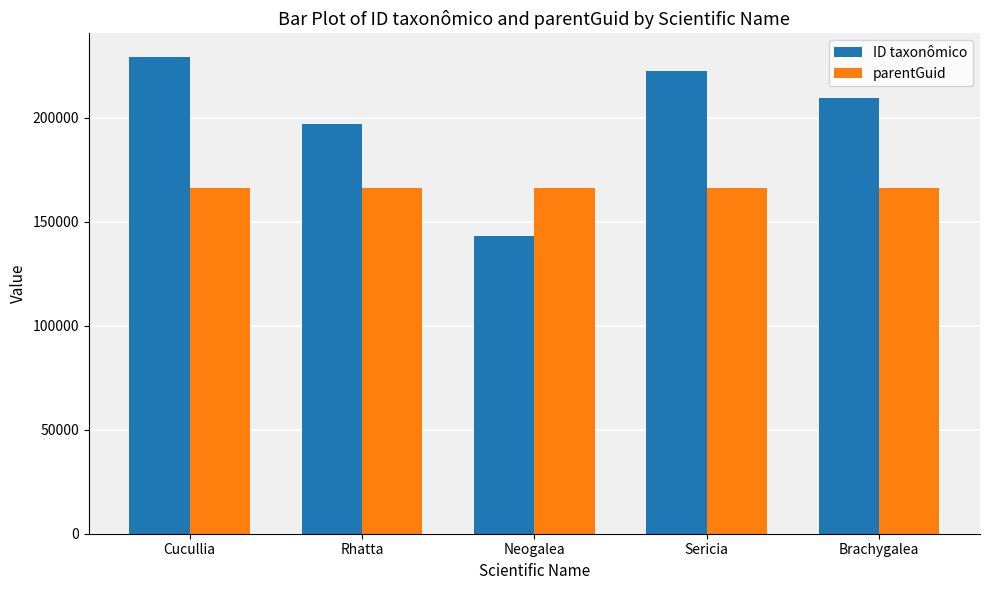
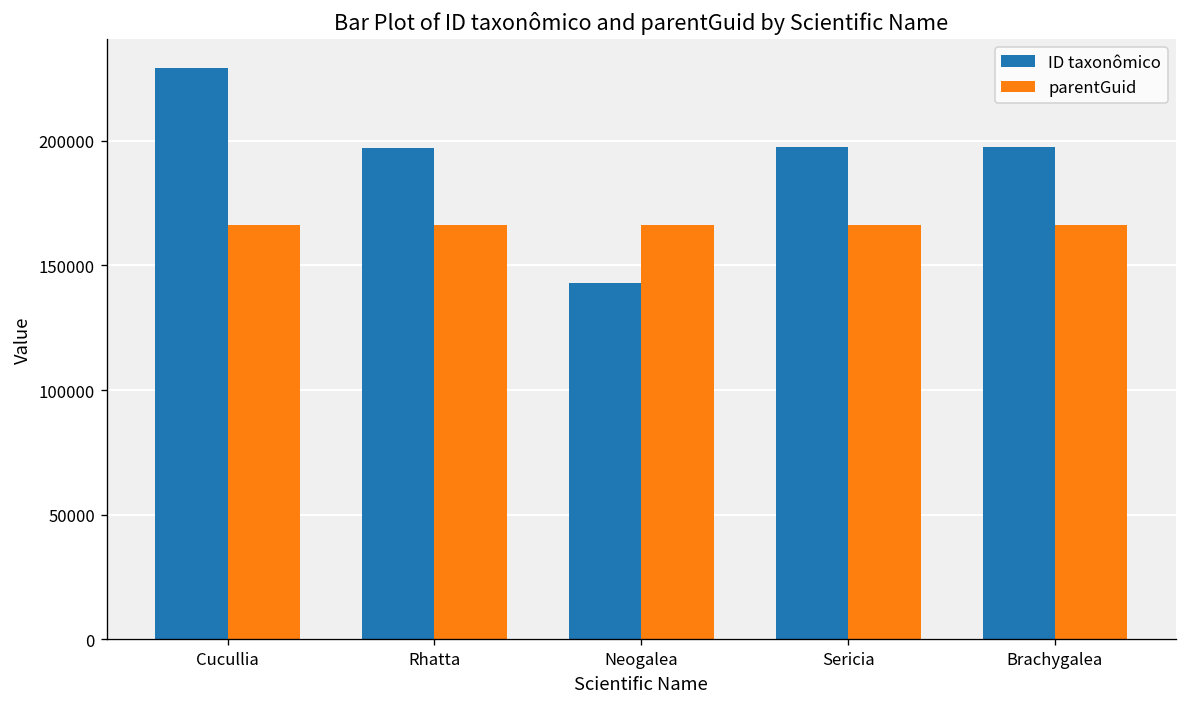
ID taxonômico, Sericia: 223000 -> 197000
ID taxonômico, Brachygalea: 210000 -> 197000
